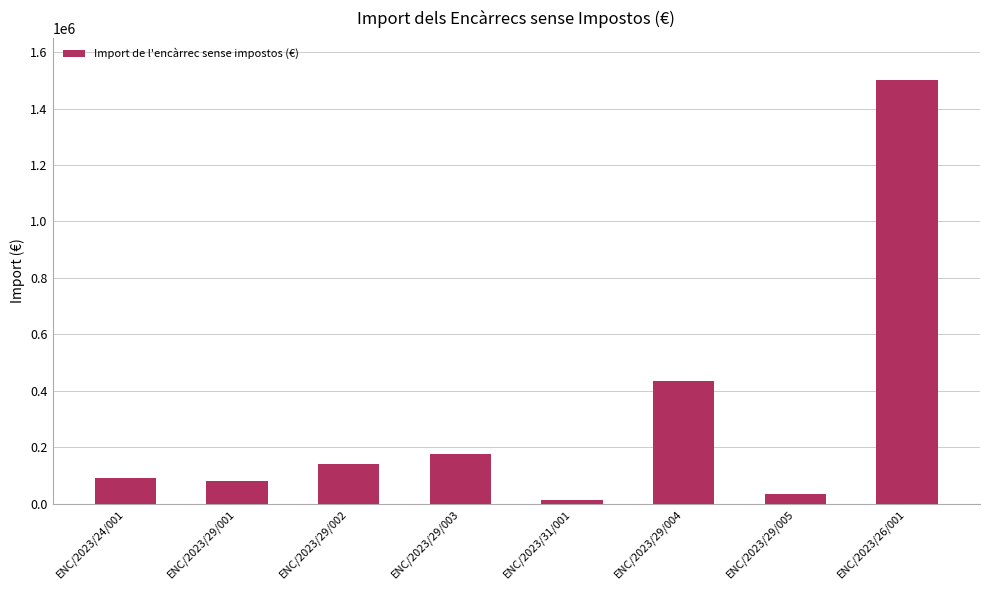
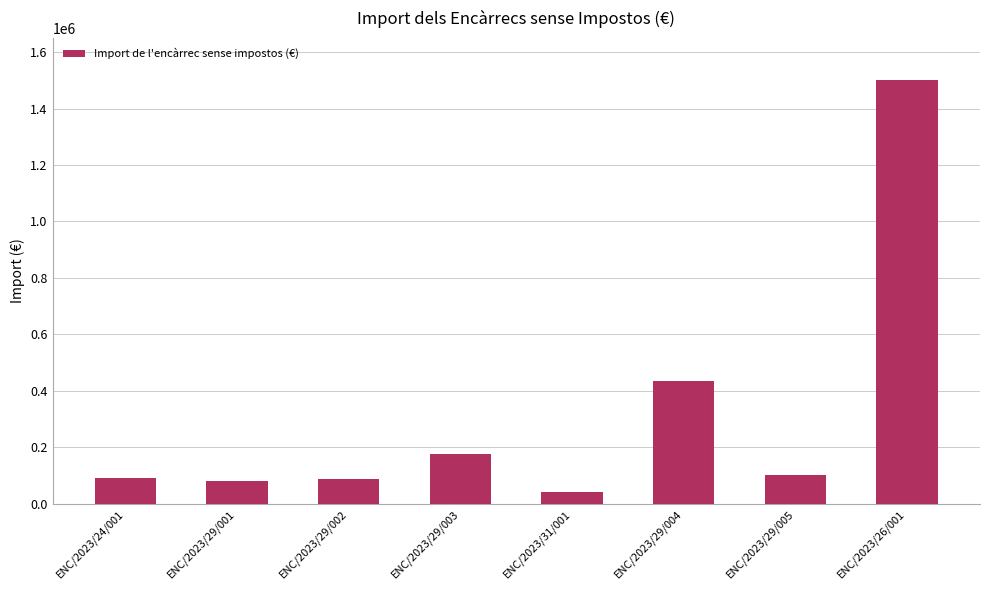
ENC/2023/29/002: 140000 -> 90000
ENC/2023/31/001: 10000 -> 40000
ENC/2023/29/005: 40000 -> 100000
